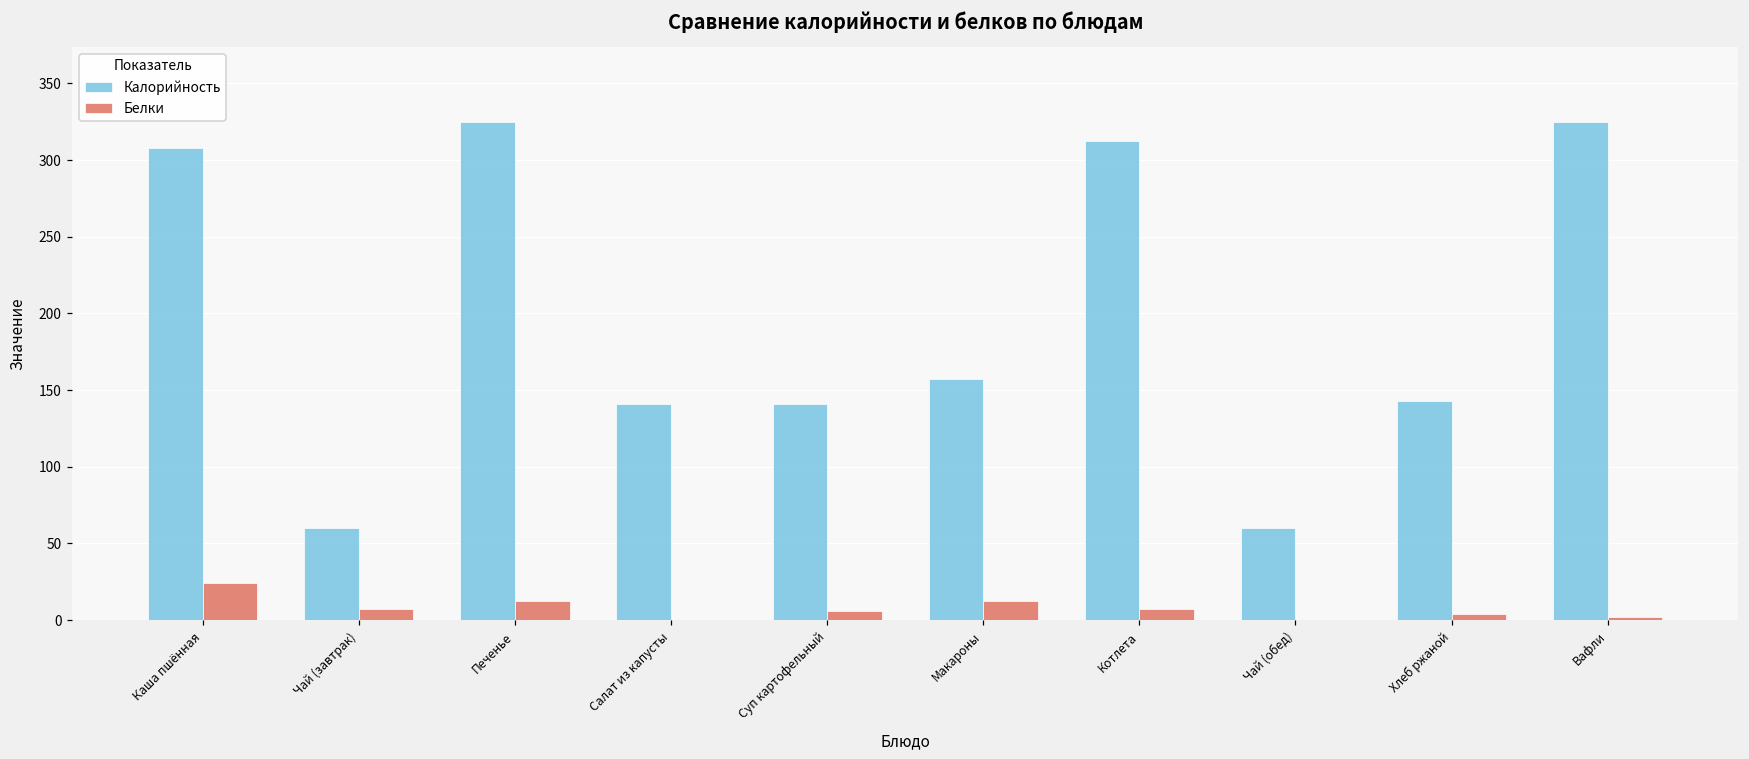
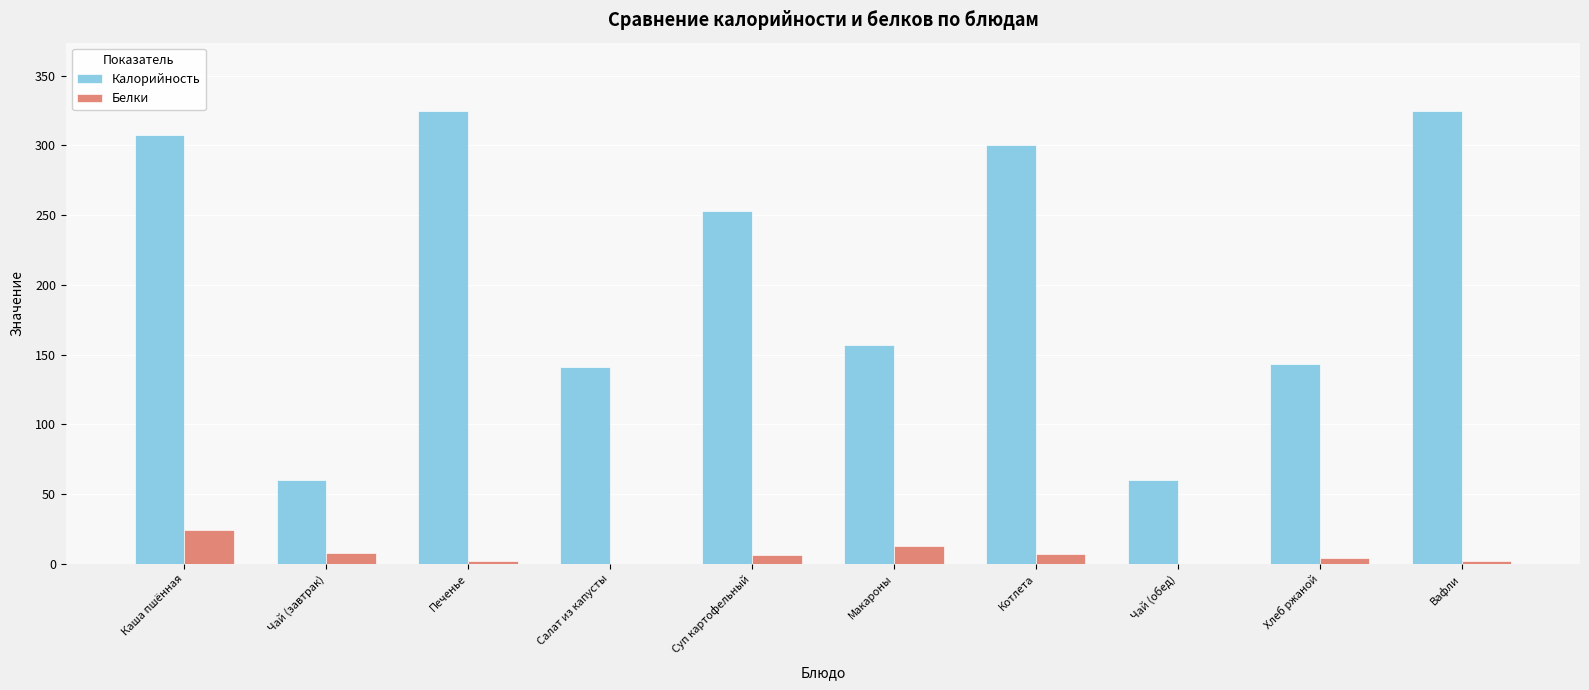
Белки, Печенье: 12 -> 2
Калорийность, Суп картофельный: 141 -> 253
Калорийность, Котлета: 312 -> 300
